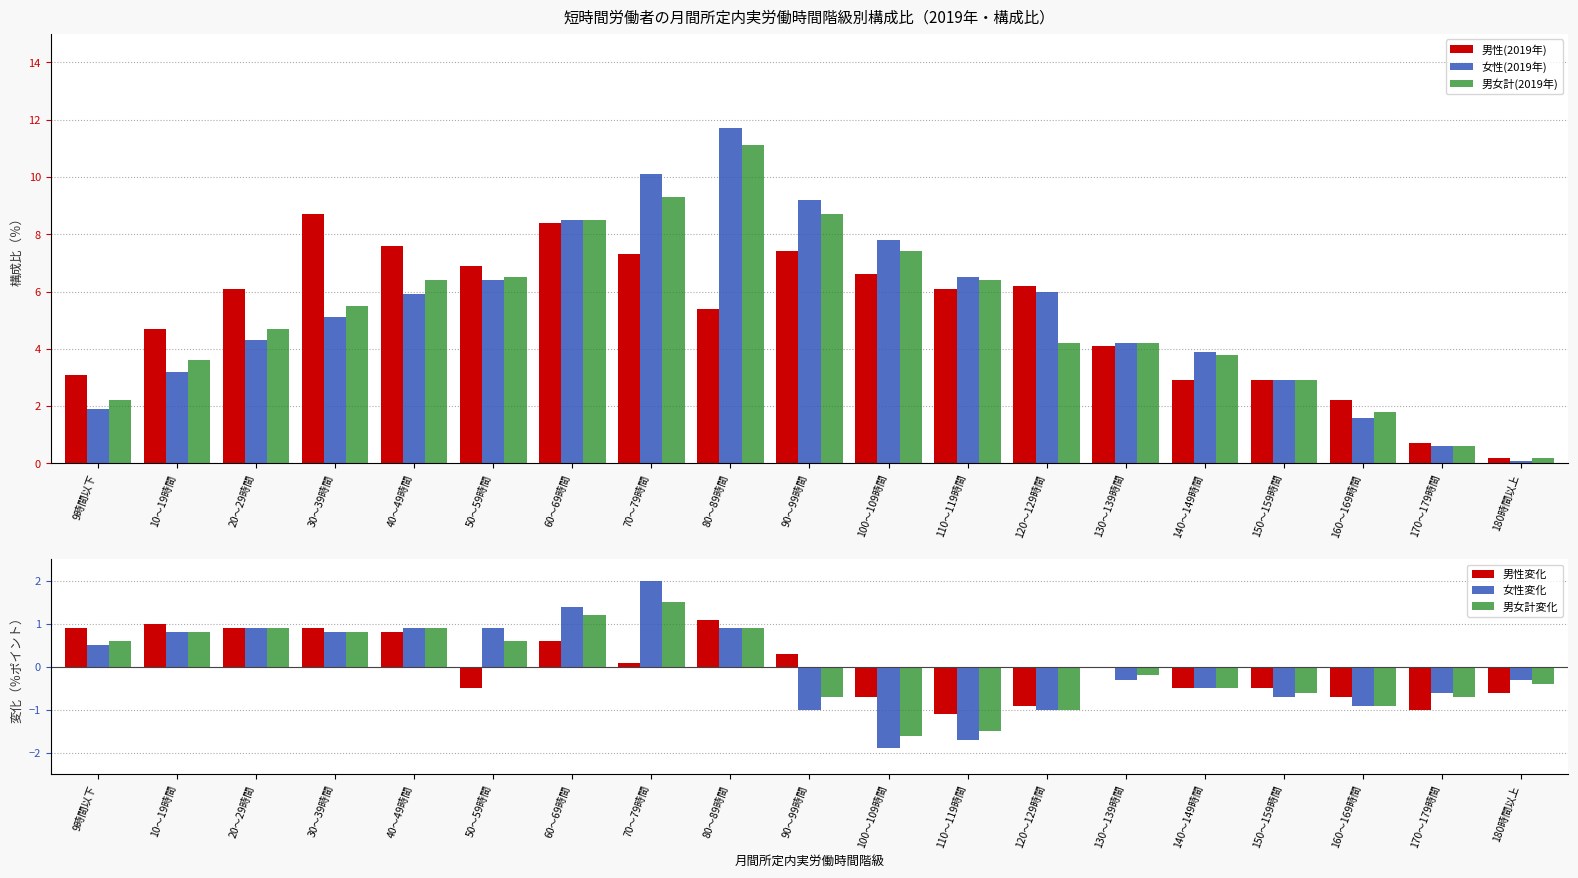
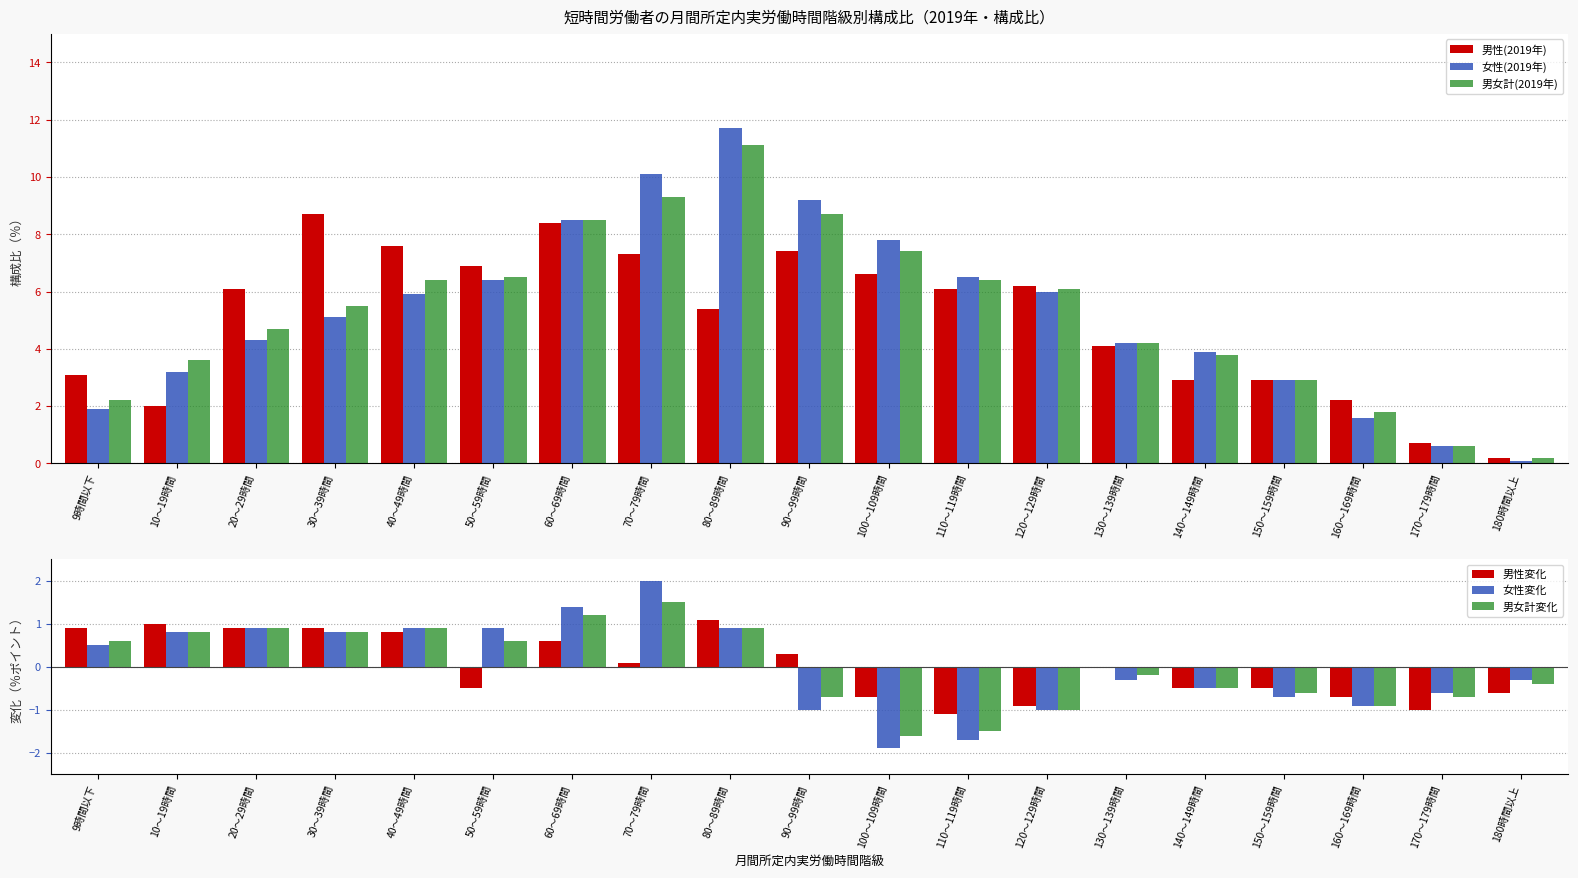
短時間労働者の月間所定内実労働時間階級別構成比（2019年・構成比）, 男性(2019年), 10～19時間: 4.7 -> 2.0
短時間労働者の月間所定内実労働時間階級別構成比（2019年・構成比）, 男女計(2019年), 120～129時間: 4.2 -> 6.1
